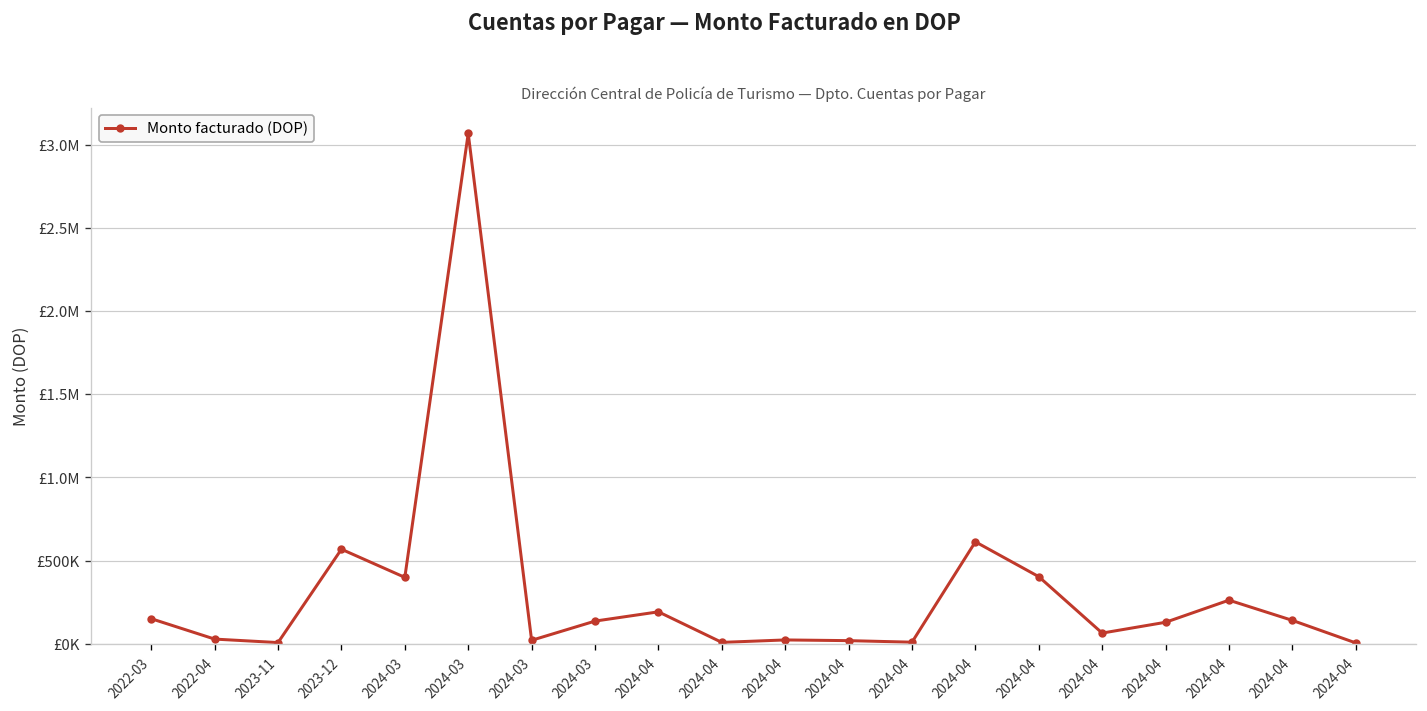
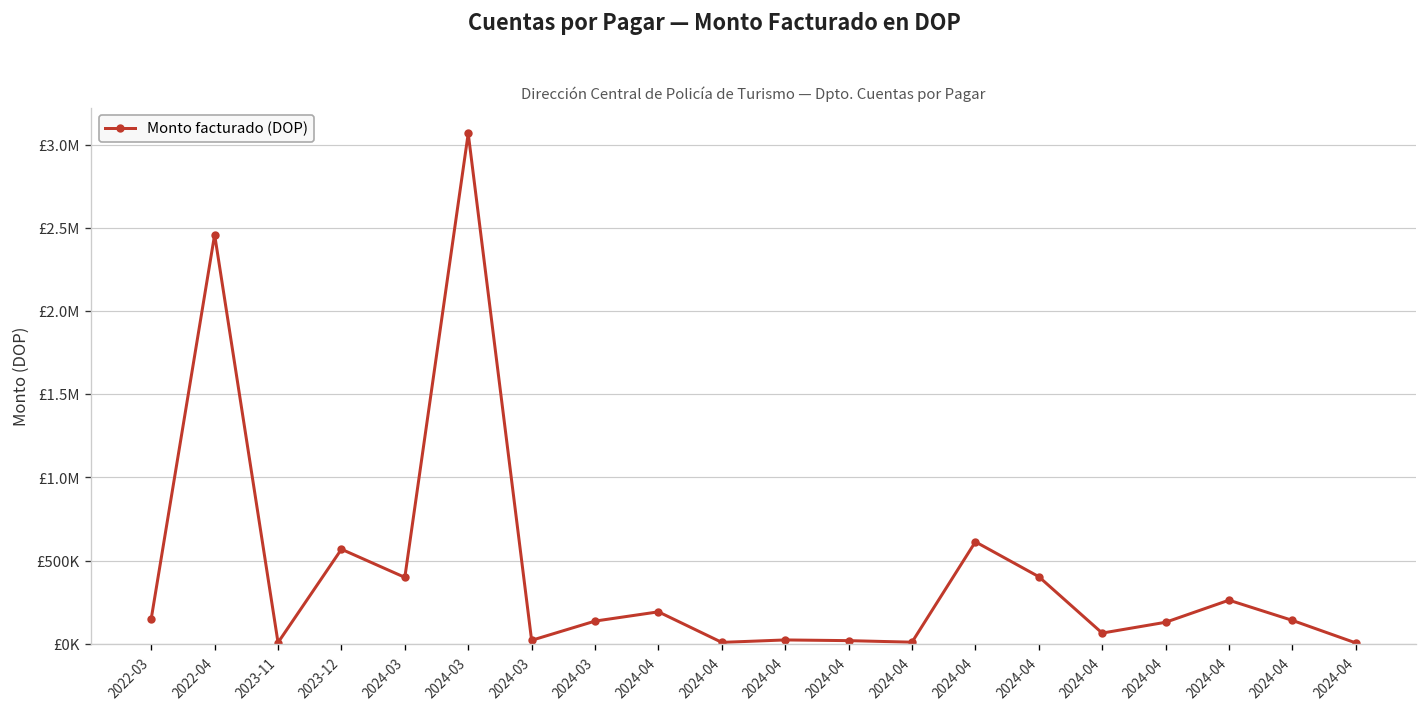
2022-04: £30000 -> £2460000
